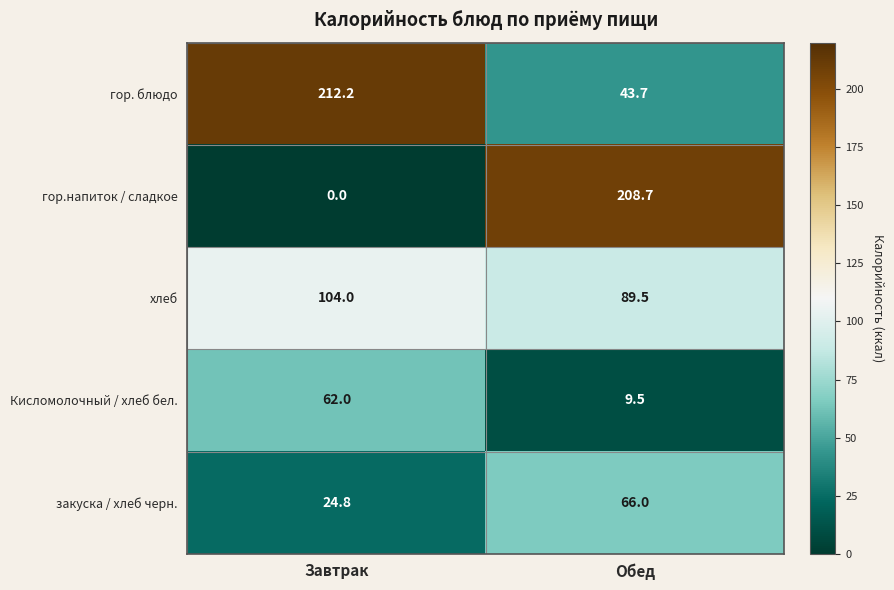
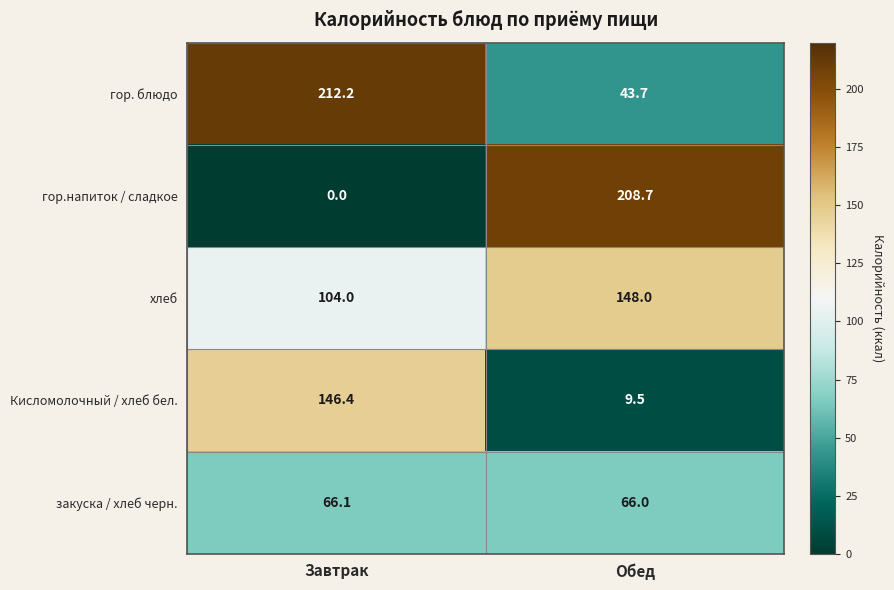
хлеб, Обед: 89.5 -> 148.0
Кисломолочный / хлеб бел., Завтрак: 62.0 -> 146.4
закуска / хлеб черн., Завтрак: 24.8 -> 66.1
